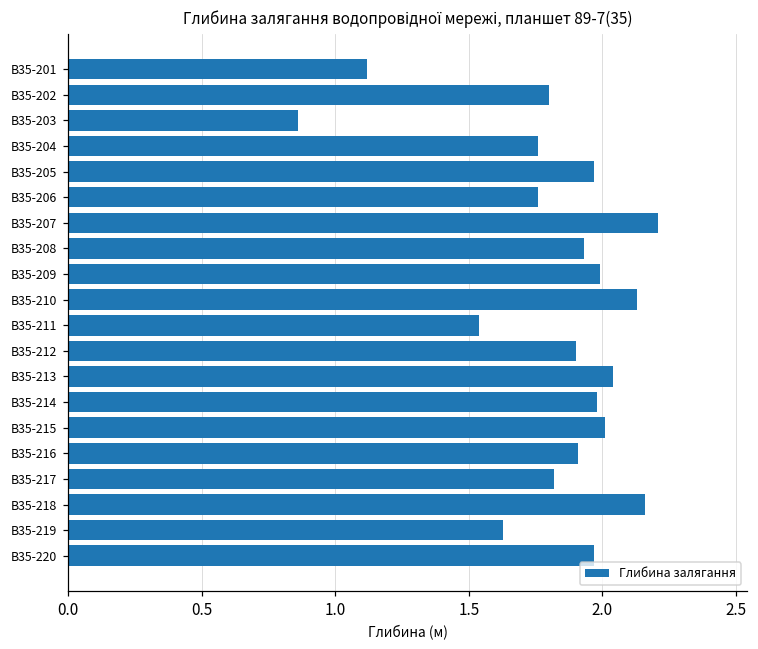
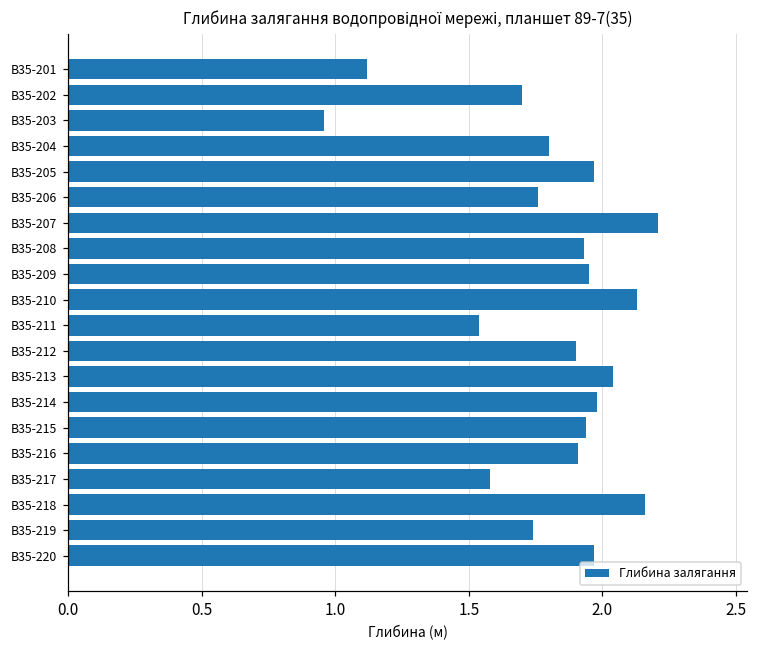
В35-202: 1.8 -> 1.7
В35-203: 0.86 -> 0.96
В35-204: 1.76 -> 1.80
В35-209: 1.99 -> 1.95
В35-215: 2.01 -> 1.94
В35-217: 1.82 -> 1.58
В35-219: 1.63 -> 1.74
